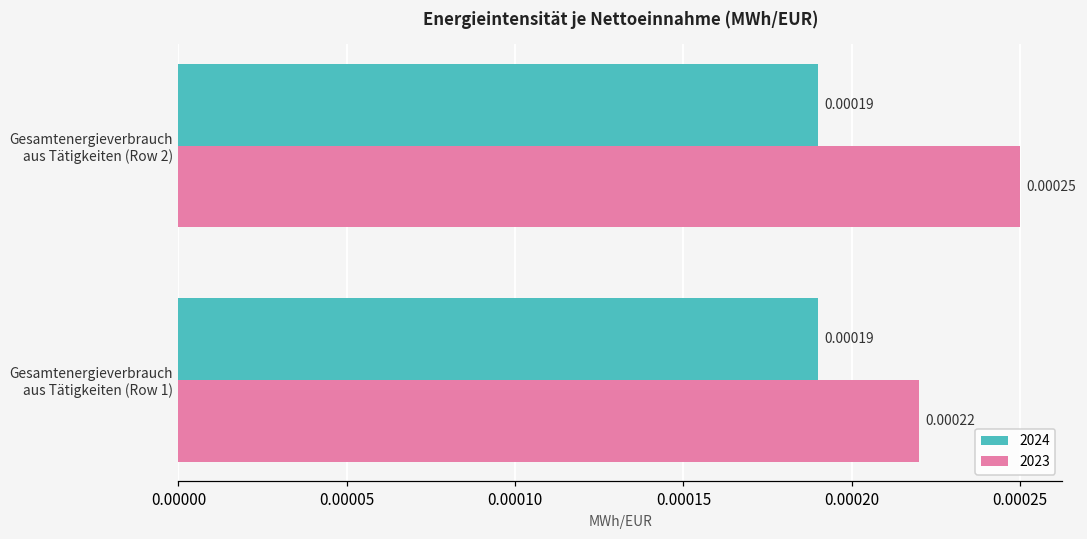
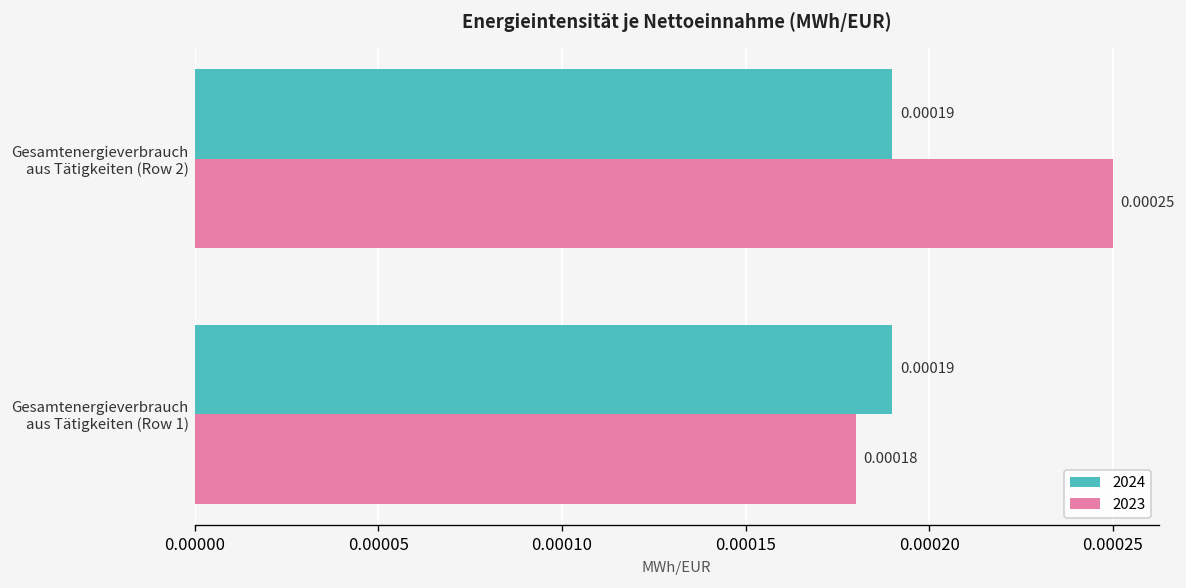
2023, Gesamtenergieverbrauch aus Tätigkeiten (Row 1): 0.00022 -> 0.00018
